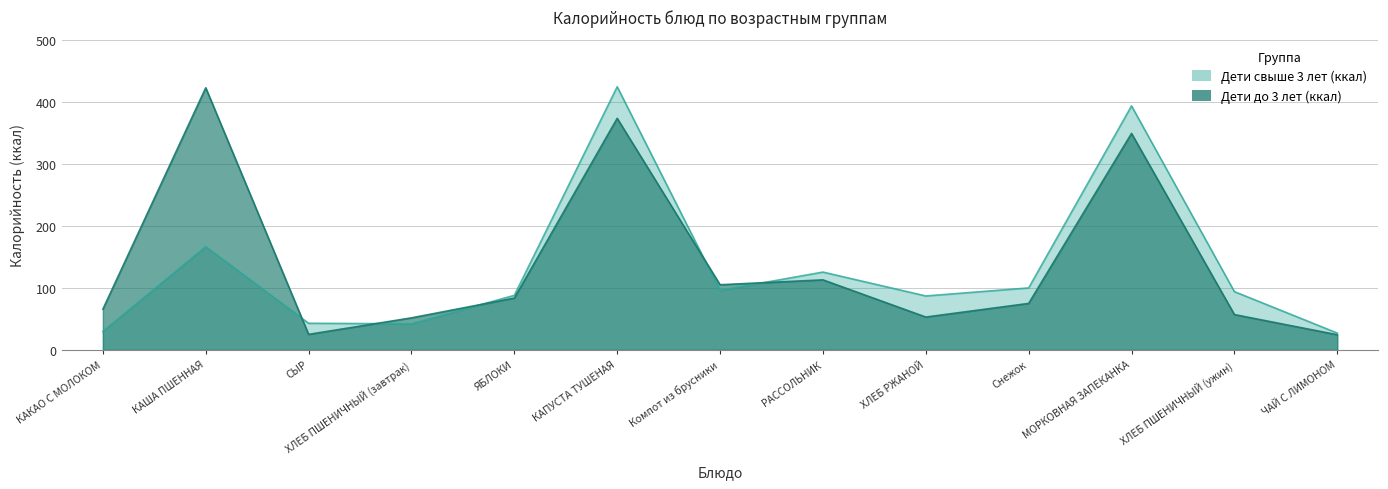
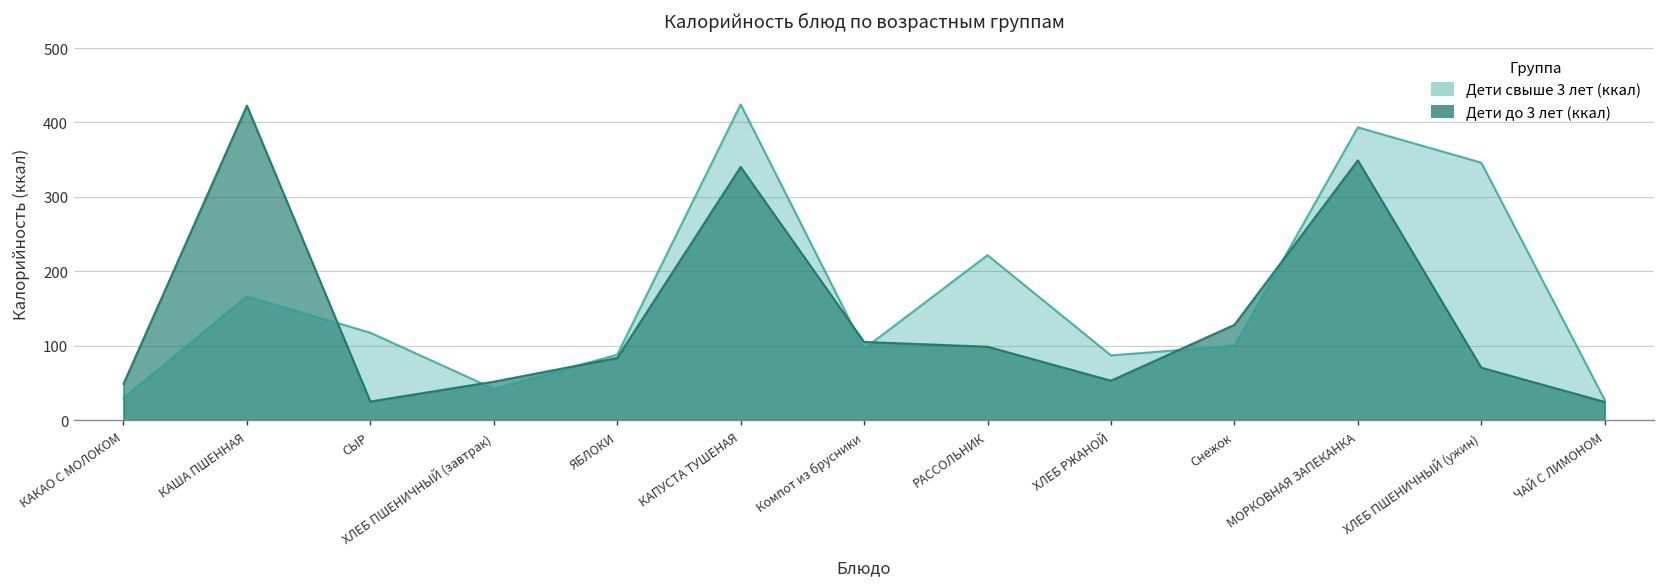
Дети до 3 лет (ккал), КАКАО С МОЛОКОМ: 70 -> 50
Дети свыше 3 лет (ккал), СЫР: 40 -> 120
Дети до 3 лет (ккал), КАПУСТА ТУШЕНАЯ: 370 -> 340
Дети свыше 3 лет (ккал), РАССОЛЬНИК: 130 -> 220
Дети до 3 лет (ккал), РАССОЛЬНИК: 110 -> 100
Дети до 3 лет (ккал), Снежок: 80 -> 130
Дети свыше 3 лет (ккал), ХЛЕБ ПШЕНИЧНЫЙ (ужин): 90 -> 350
Дети до 3 лет (ккал), ХЛЕБ ПШЕНИЧНЫЙ (ужин): 60 -> 70
